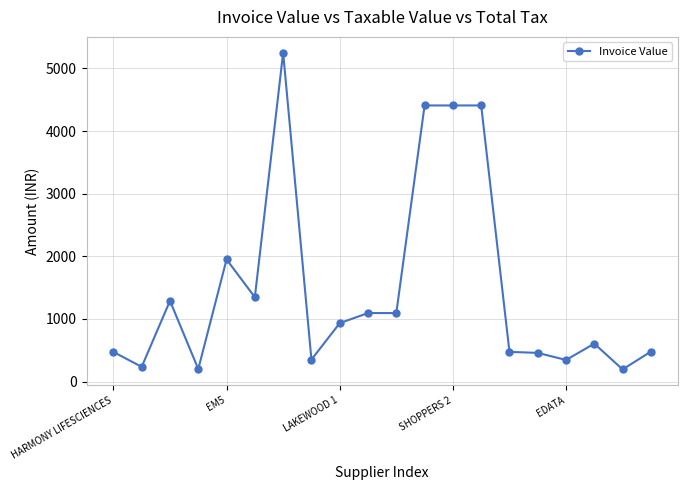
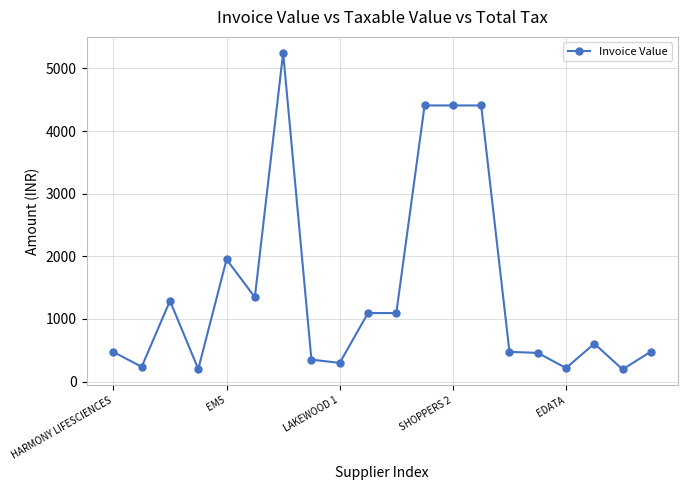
LAKEWOOD 1: 900 -> 300
EDATA: 300 -> 200
